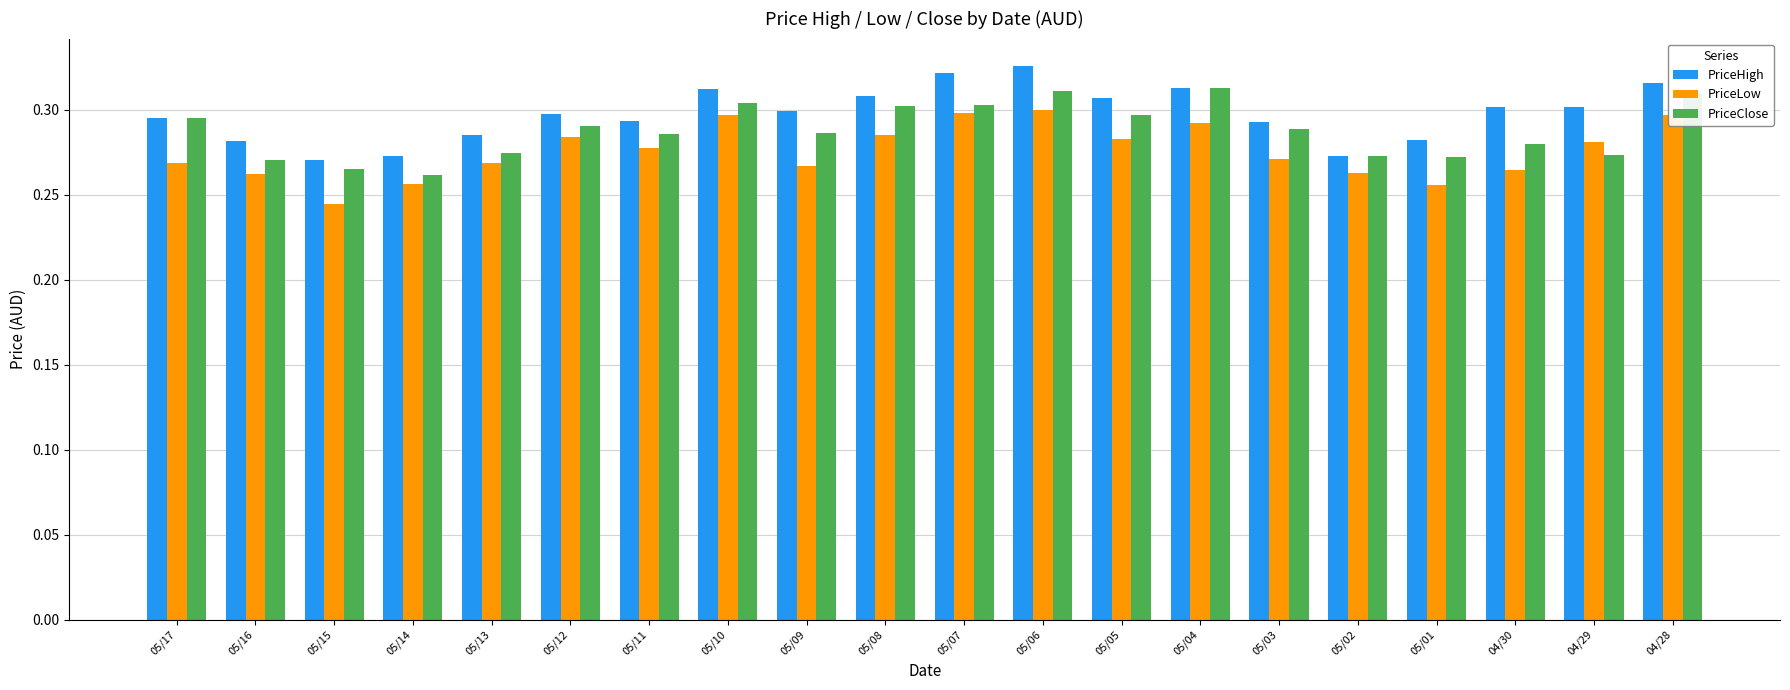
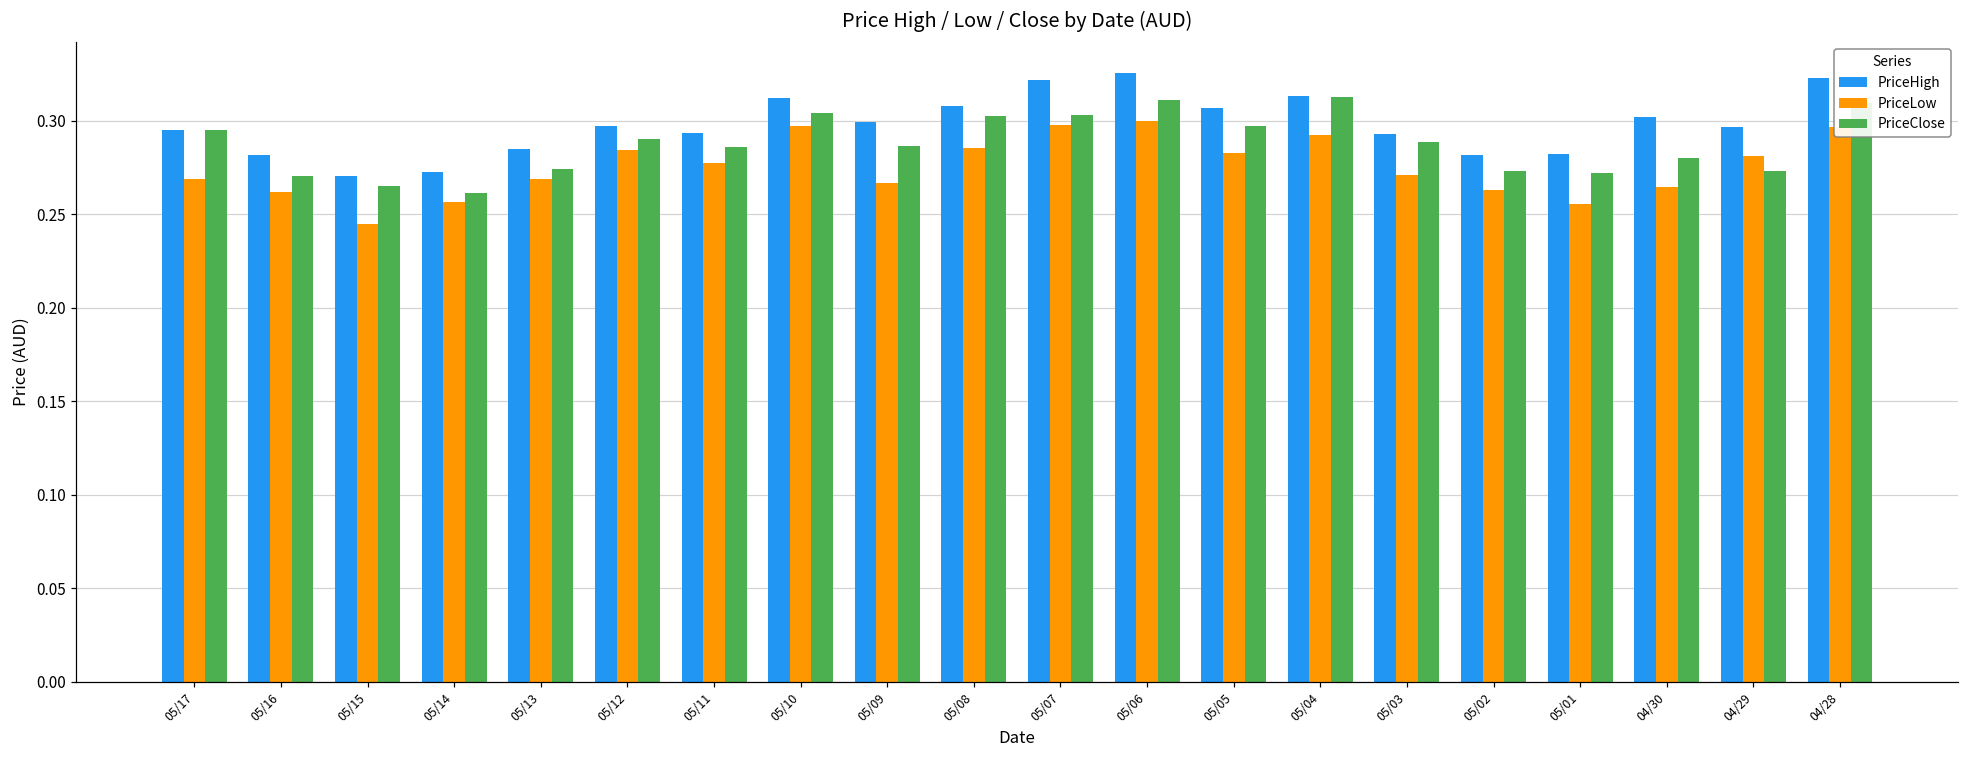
PriceHigh, 05/02: 0.273 -> 0.282
PriceHigh, 04/29: 0.302 -> 0.296
PriceHigh, 04/28: 0.316 -> 0.323
